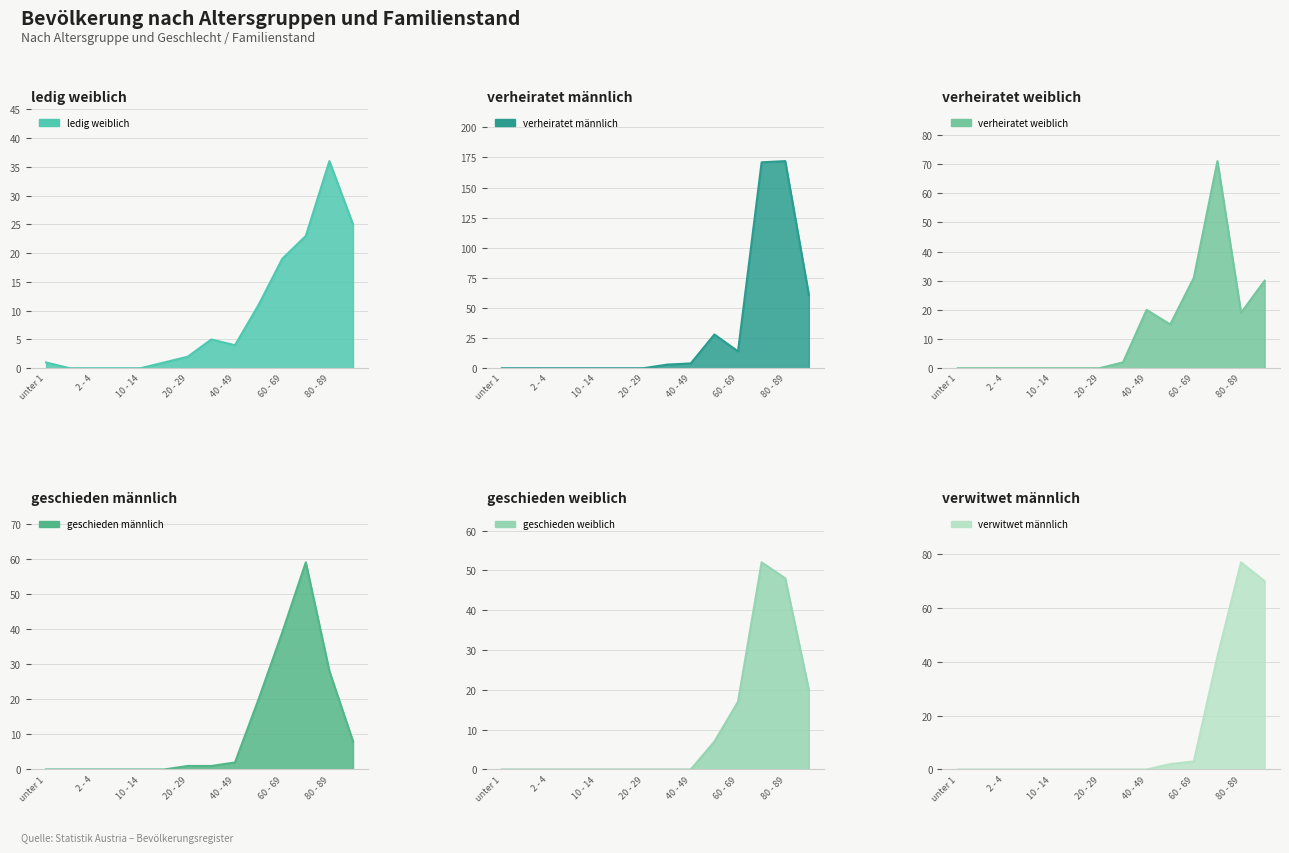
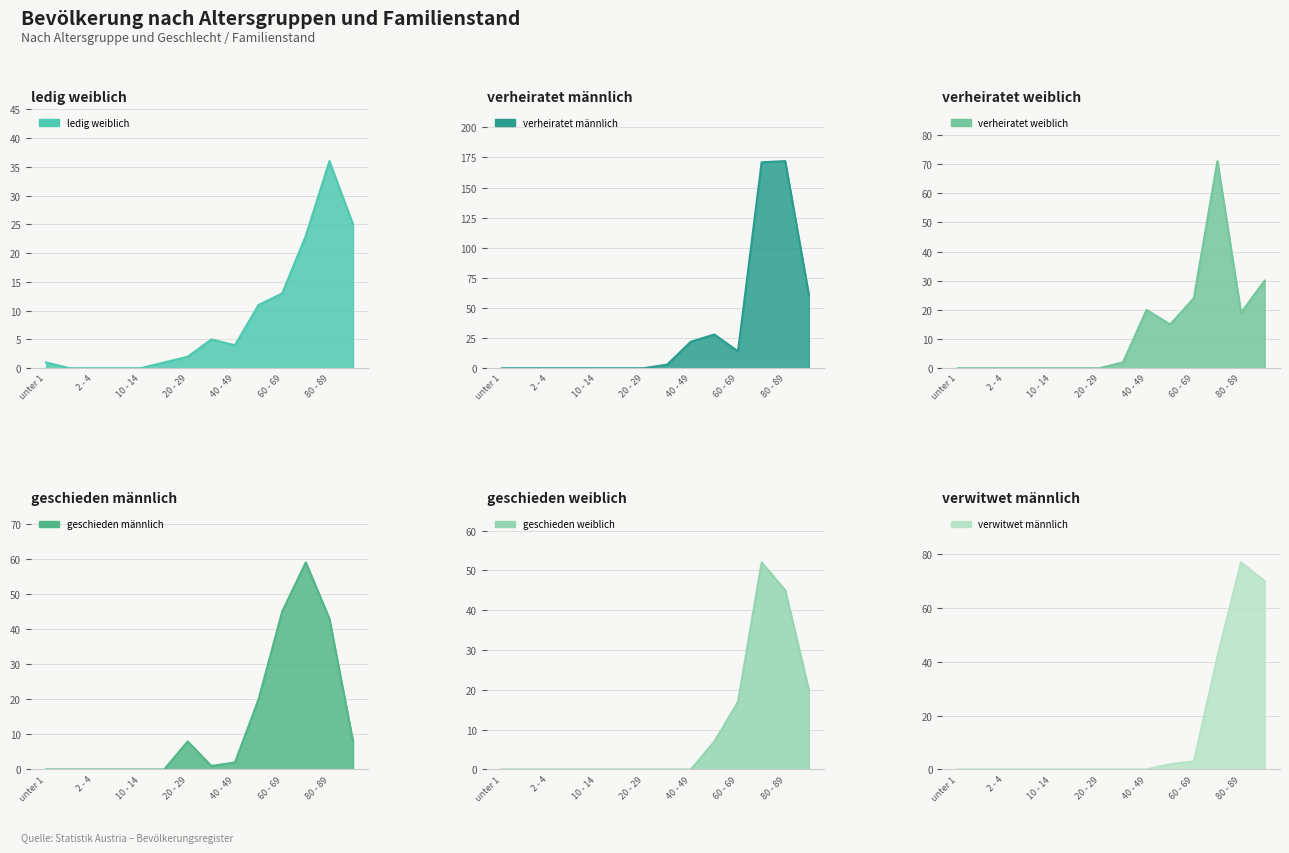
ledig weiblich, 60 - 69: 19 -> 13
verheiratet männlich, 40 - 49: 4 -> 22
verheiratet weiblich, 60 - 69: 31 -> 24
geschieden männlich, 20 - 29: 1 -> 8
geschieden männlich, 60 - 69: 39 -> 45
geschieden männlich, 80 - 89: 28 -> 43
geschieden weiblich, 80 - 89: 48 -> 45
